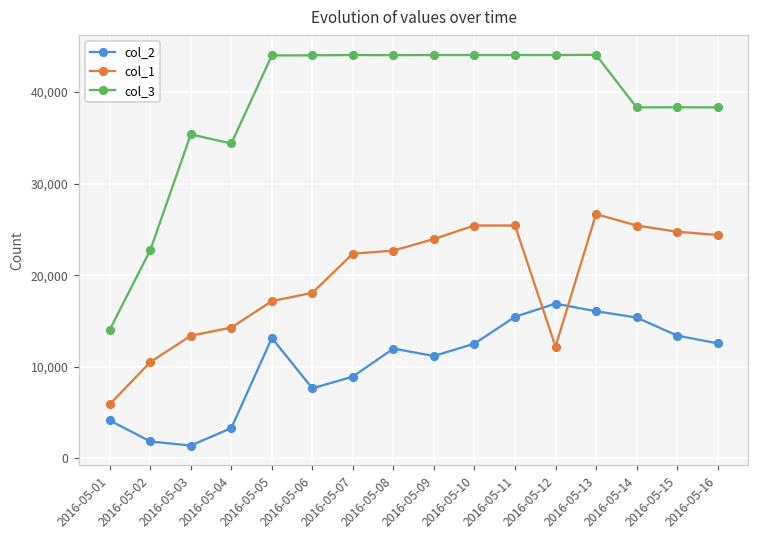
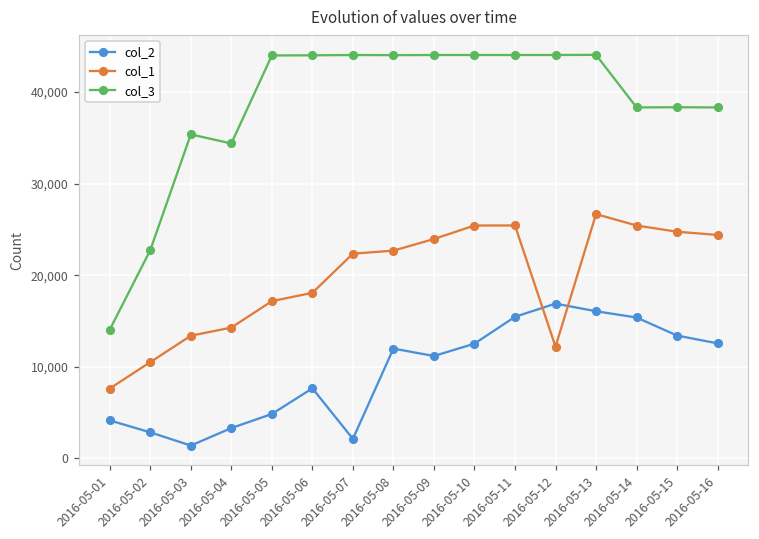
col_1, 2016-05-01: 6,000 -> 8,000
col_2, 2016-05-02: 2,000 -> 3,000
col_2, 2016-05-05: 13,000 -> 5,000
col_2, 2016-05-07: 9,000 -> 2,000
